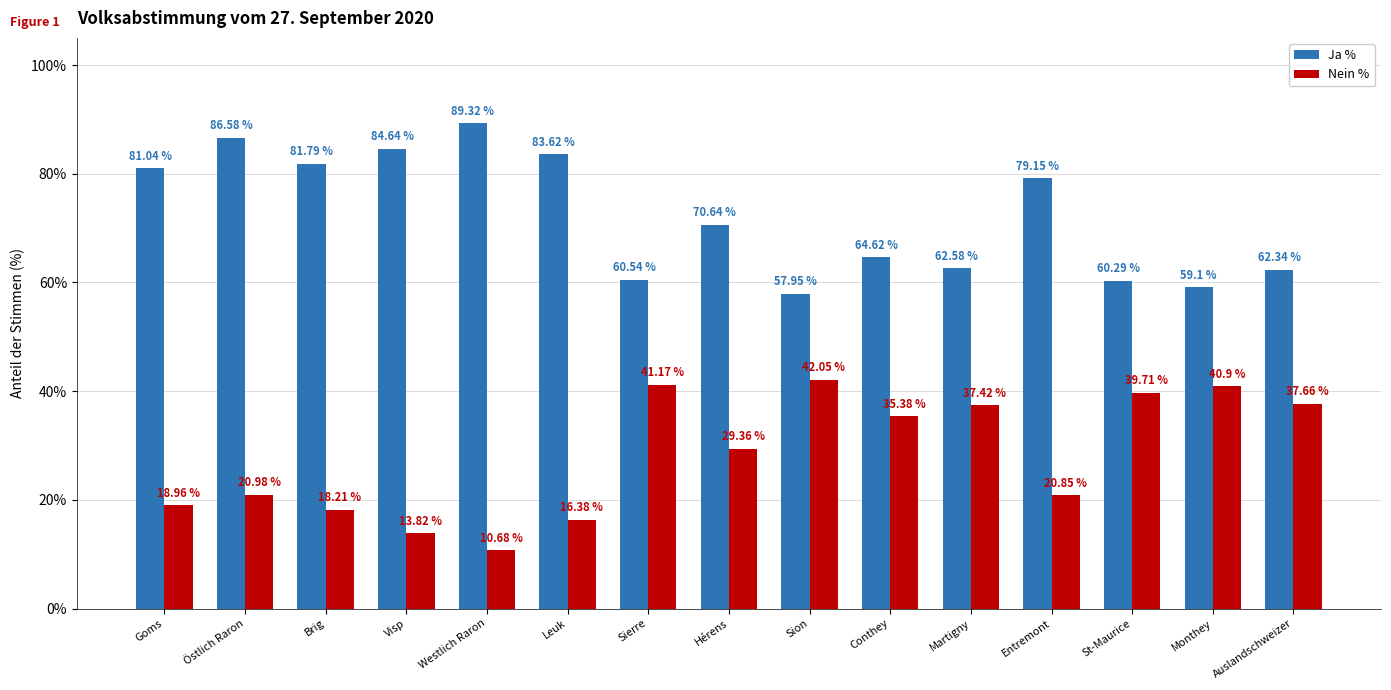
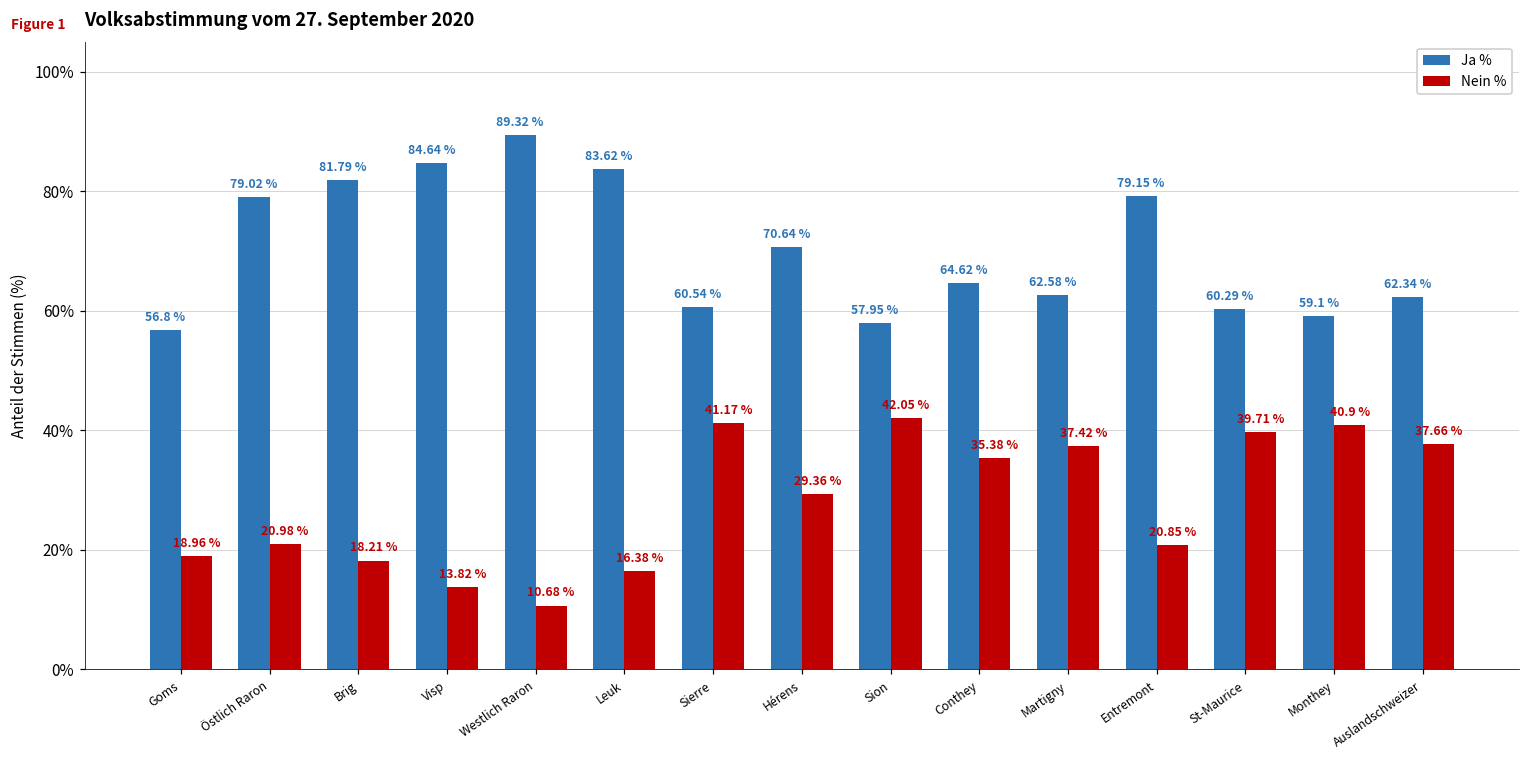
Ja %, Goms: 81.04 % -> 56.8 %
Ja %, Östlich Raron: 86.58 % -> 79.02 %
